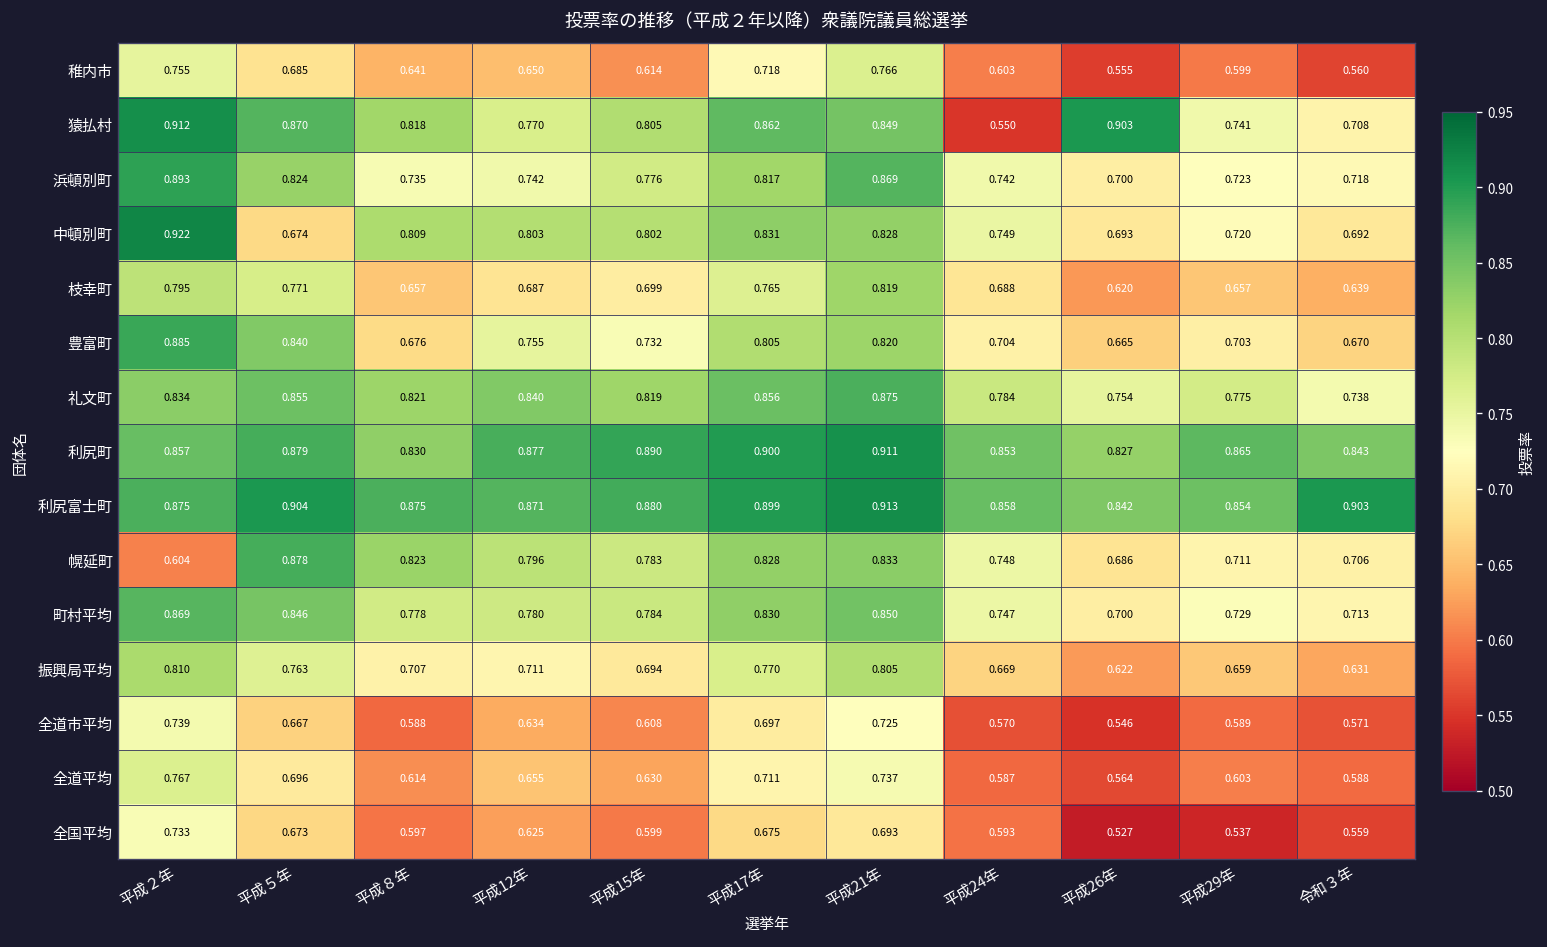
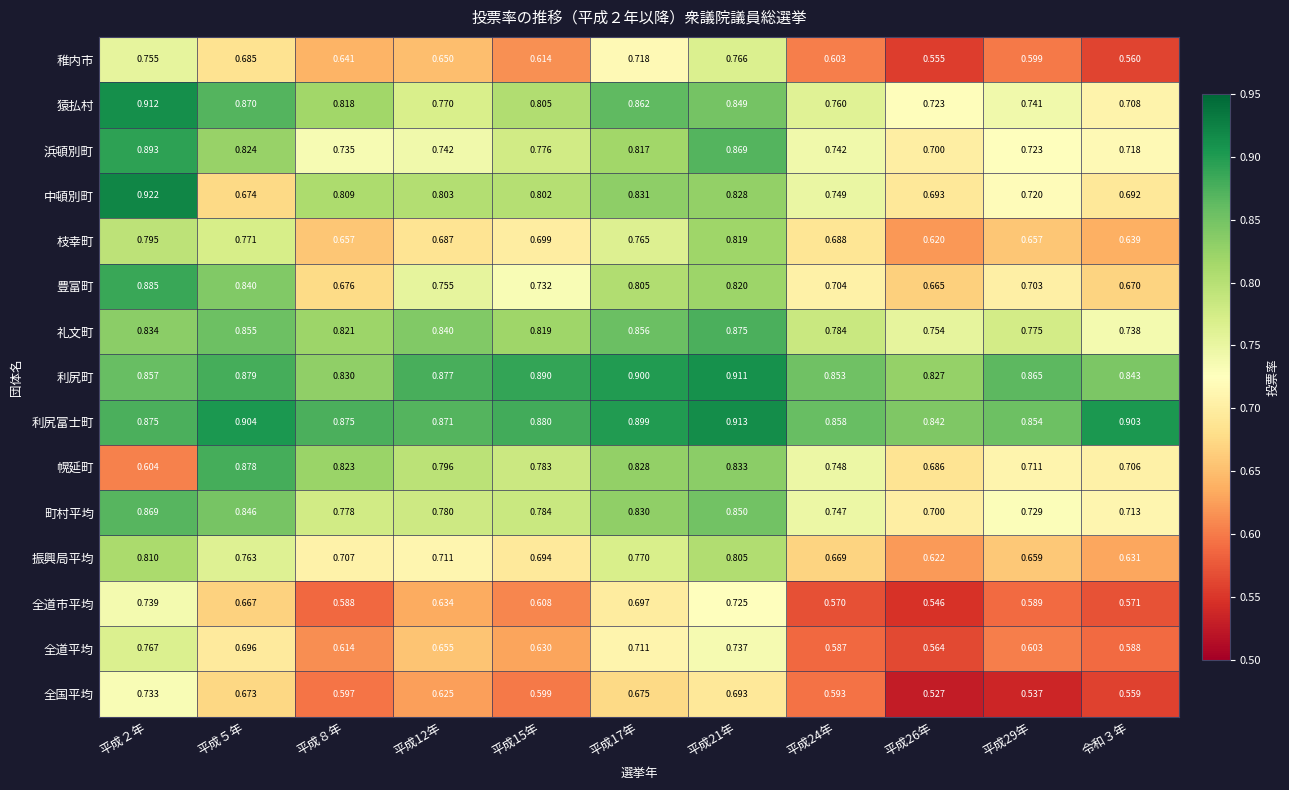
猿払村, 平成24年: 0.550 -> 0.760
猿払村, 平成26年: 0.903 -> 0.723
